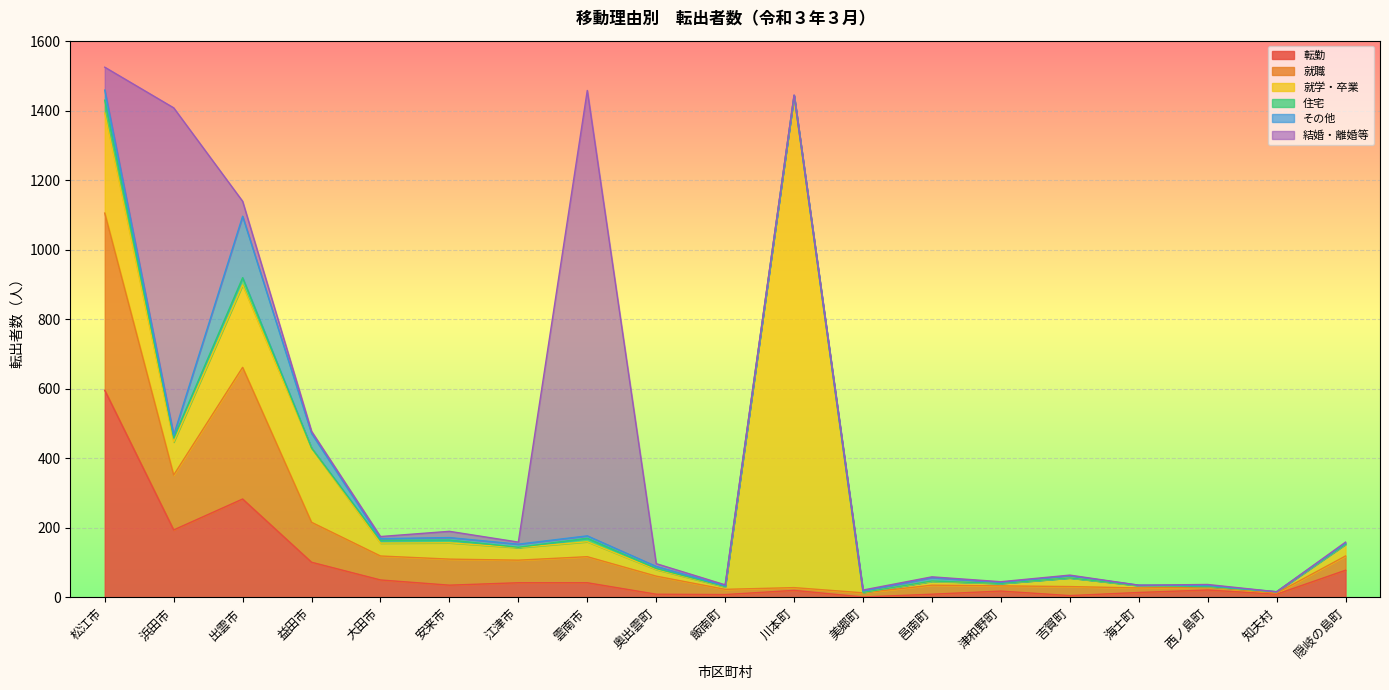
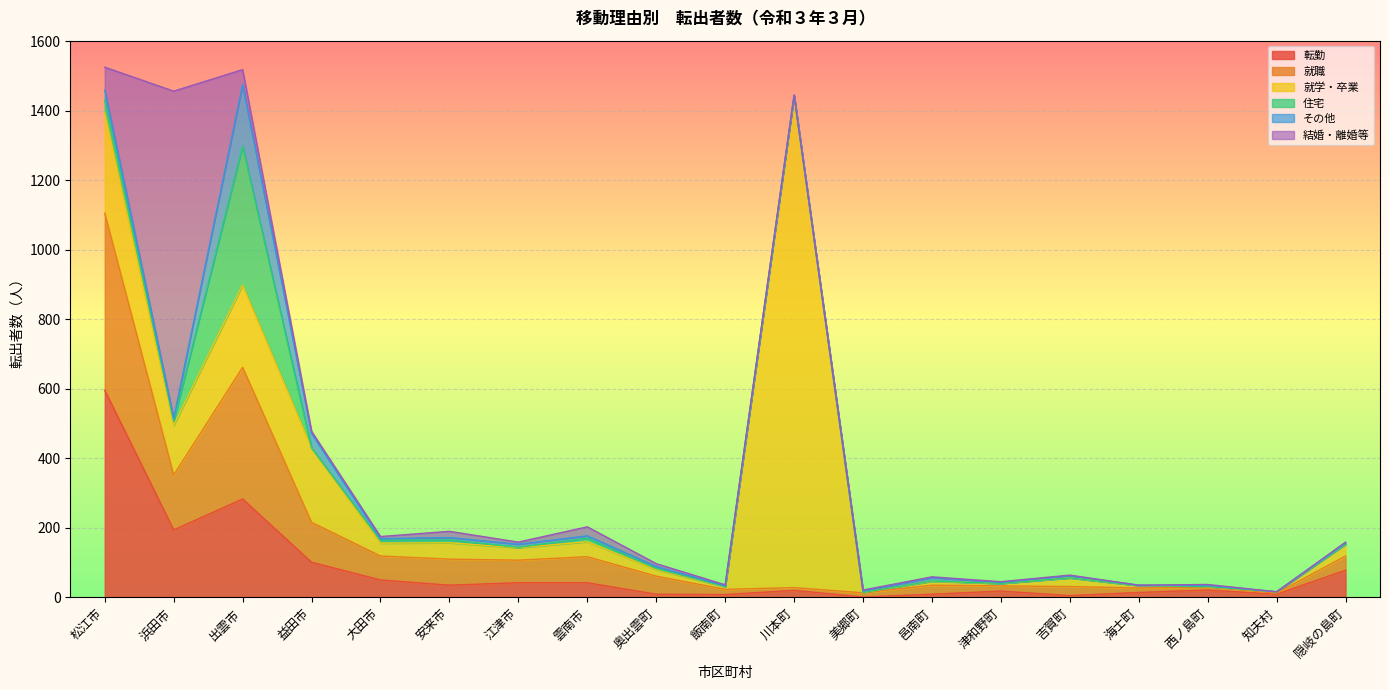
就学・卒業, 浜田市: 100 -> 140
住宅, 出雲市: 20 -> 400
結婚・離婚等, 雲南市: 1280 -> 30
